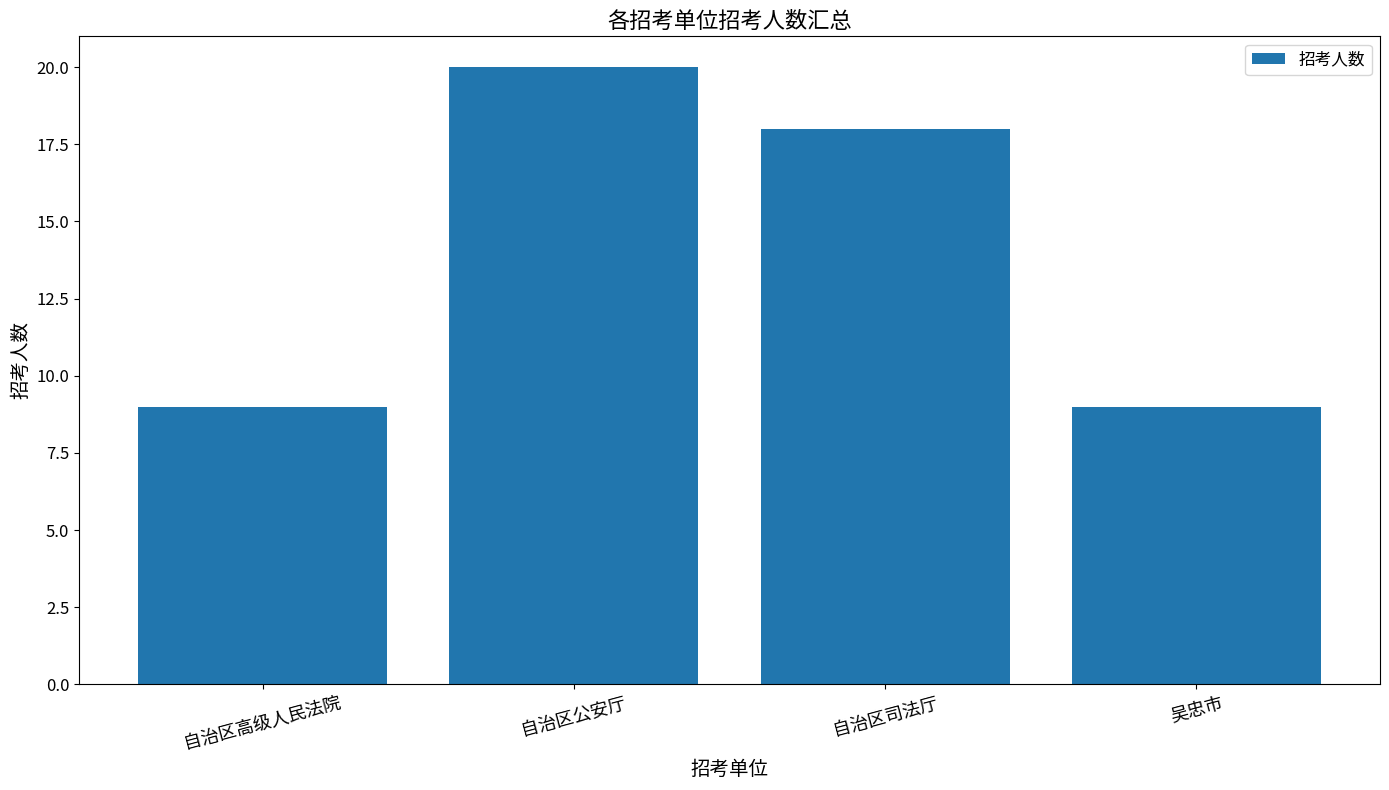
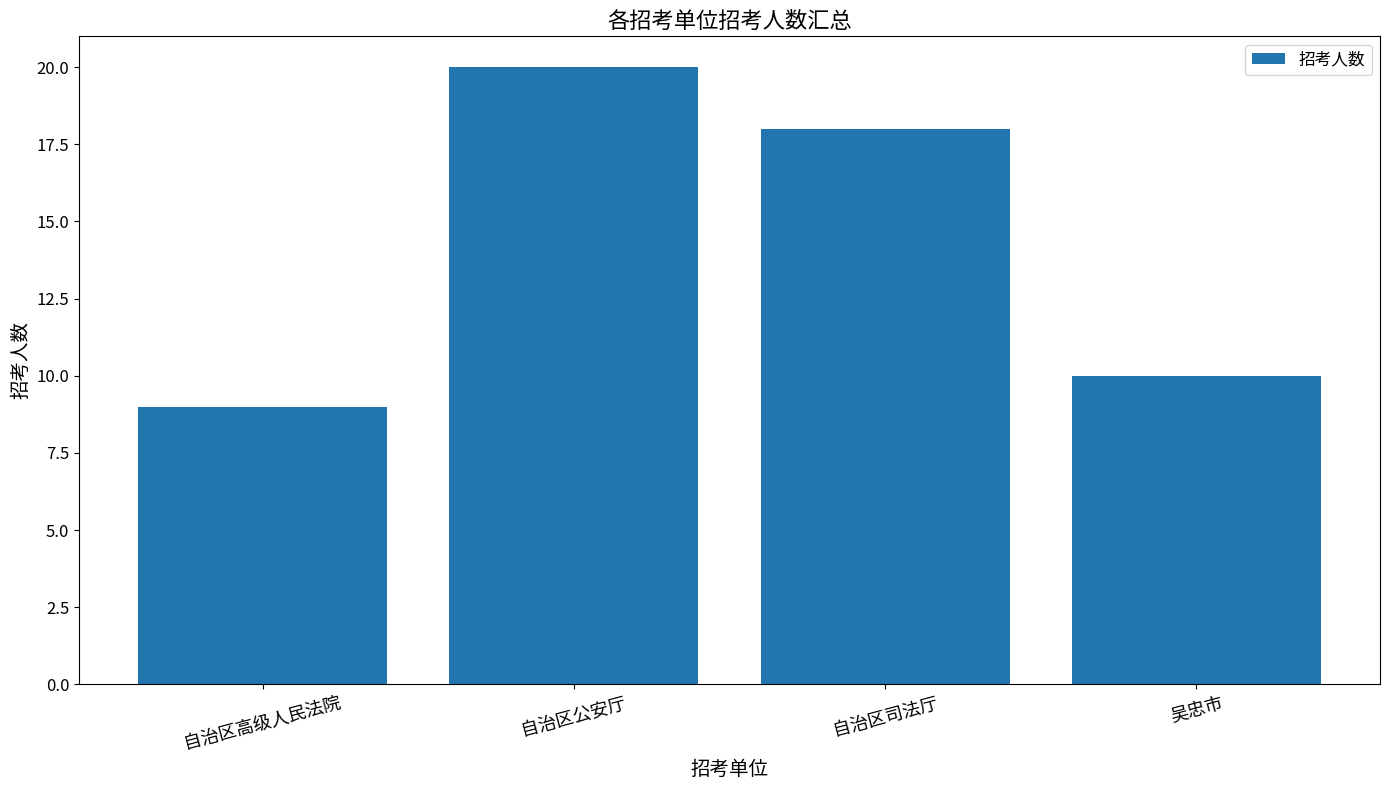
吴忠市: 9 -> 10
